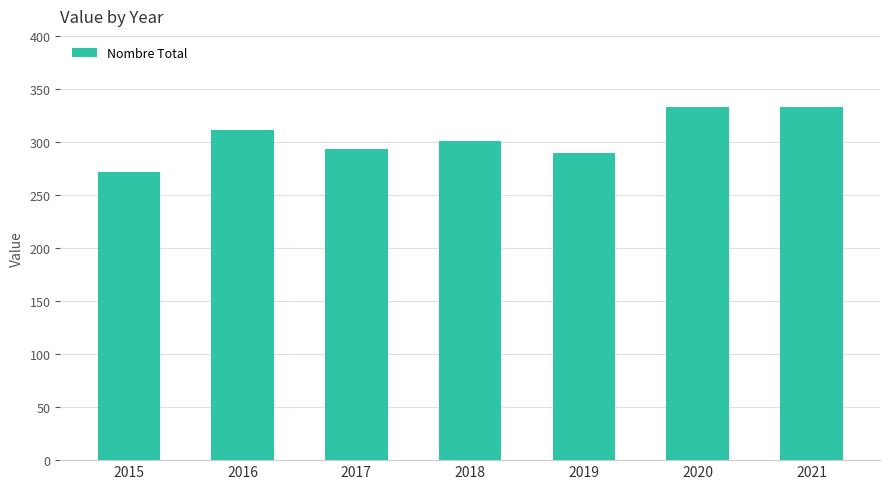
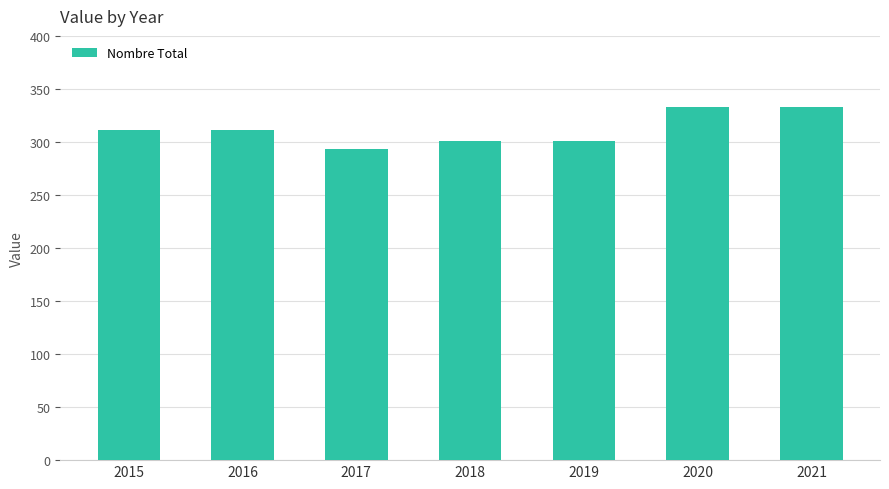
2015: 272 -> 311
2019: 290 -> 301
